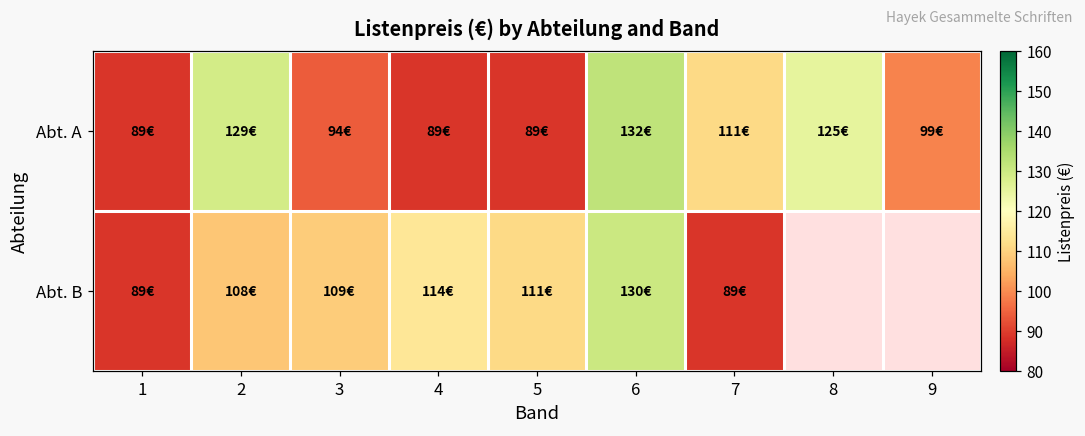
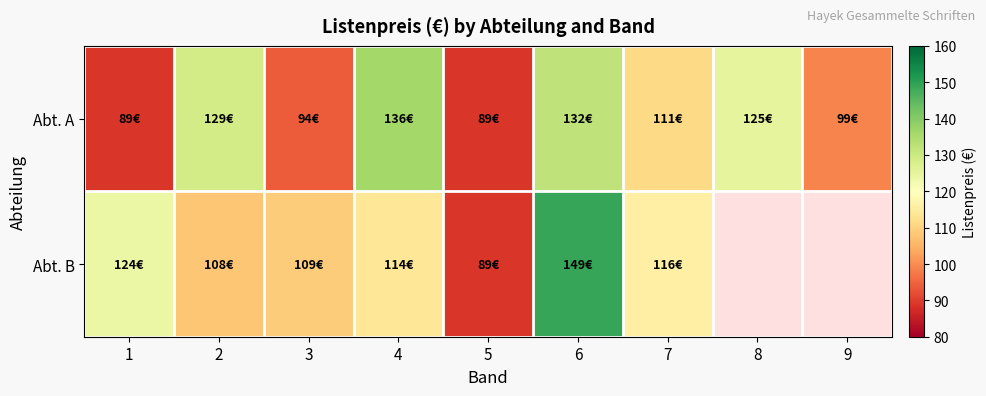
Abt. A, 4: 89€ -> 136€
Abt. B, 1: 89€ -> 124€
Abt. B, 5: 111€ -> 89€
Abt. B, 6: 130€ -> 149€
Abt. B, 7: 89€ -> 116€
